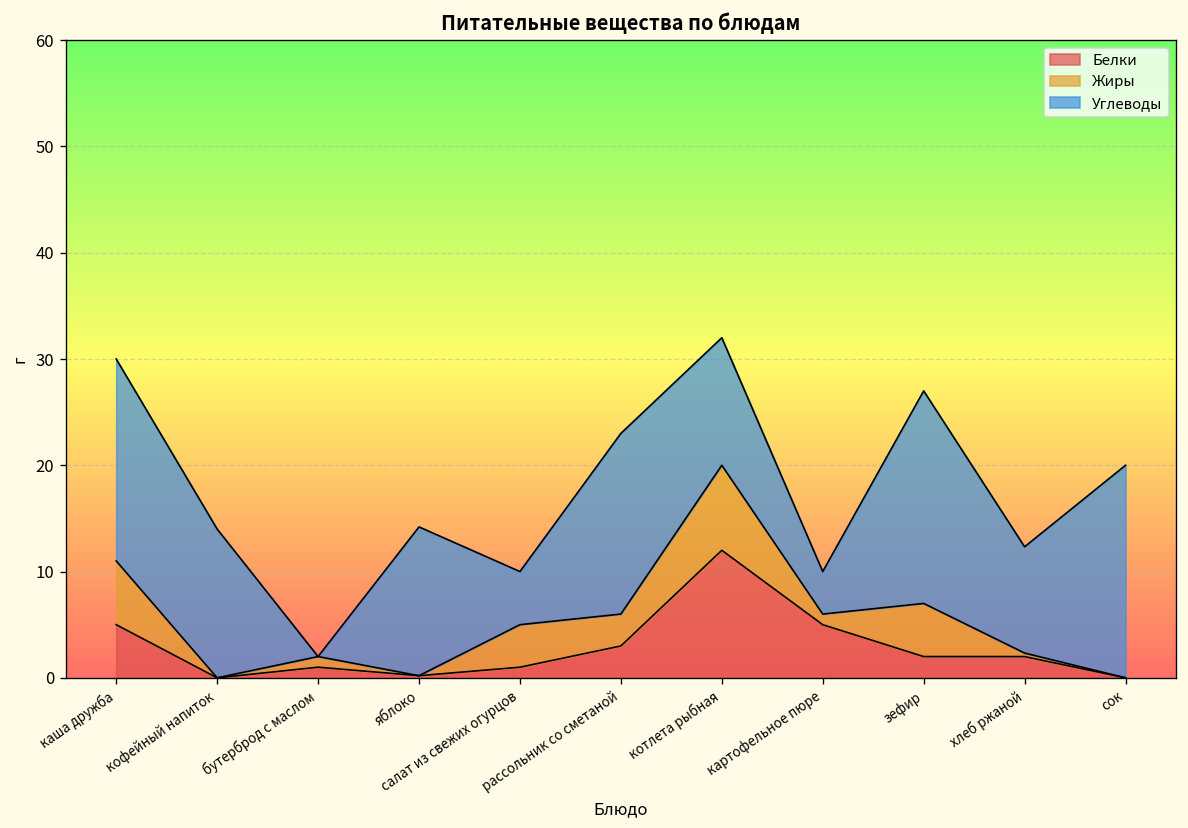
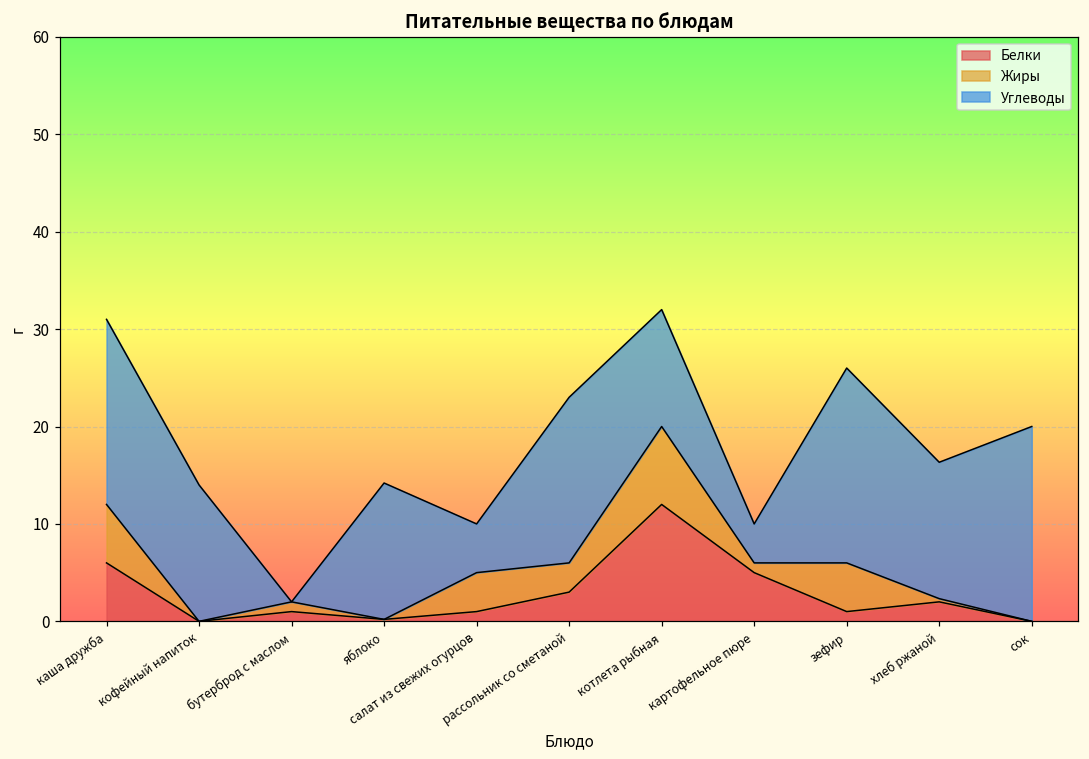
Белки, каша дружба: 5 -> 6
Белки, зефир: 2 -> 1
Углеводы, хлеб ржаной: 10 -> 14
